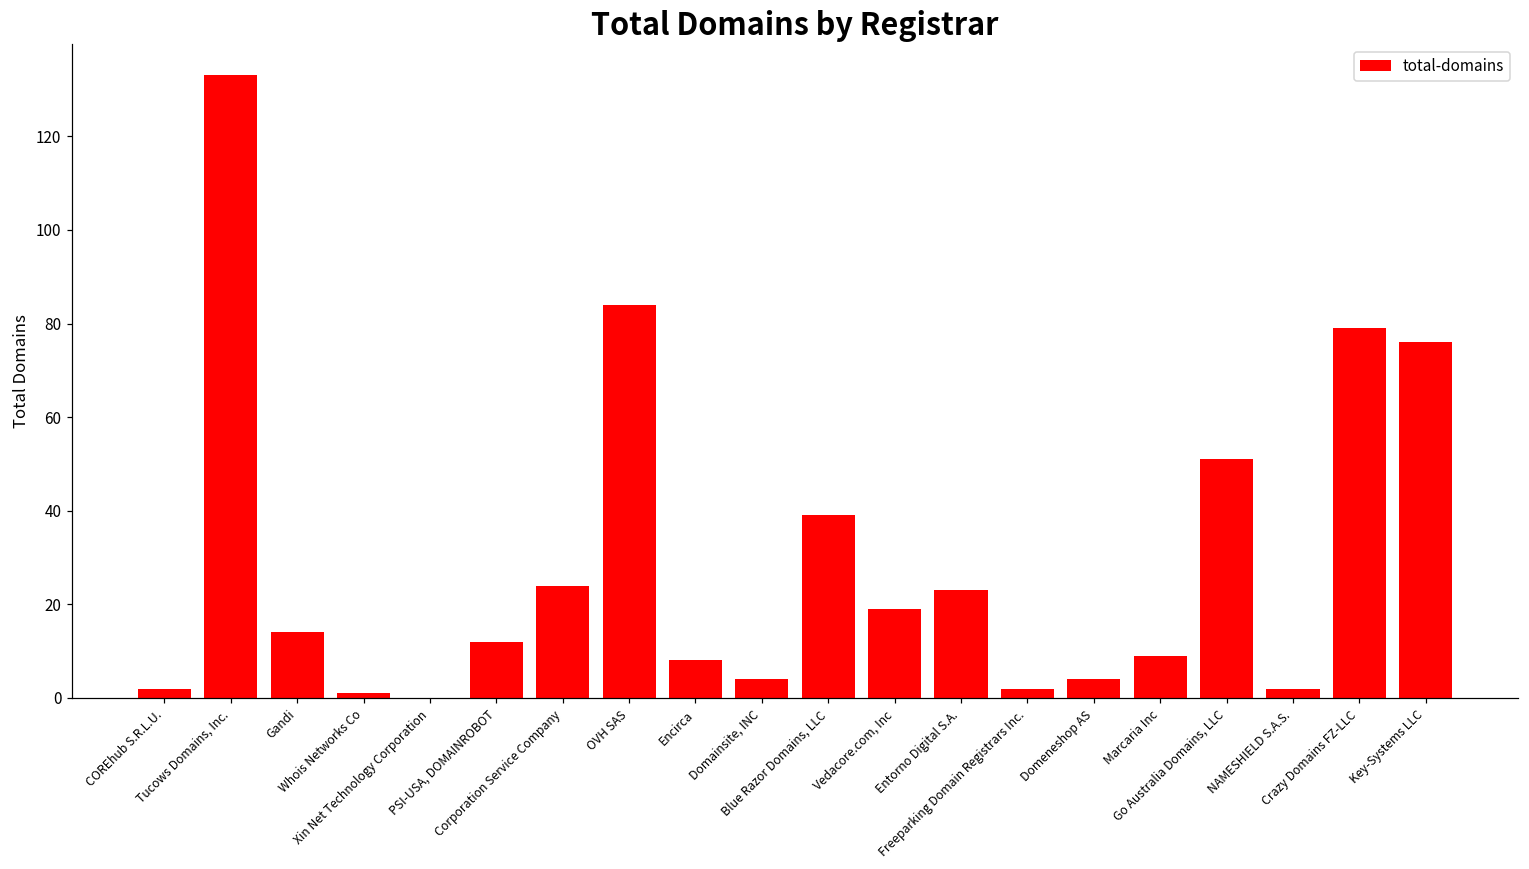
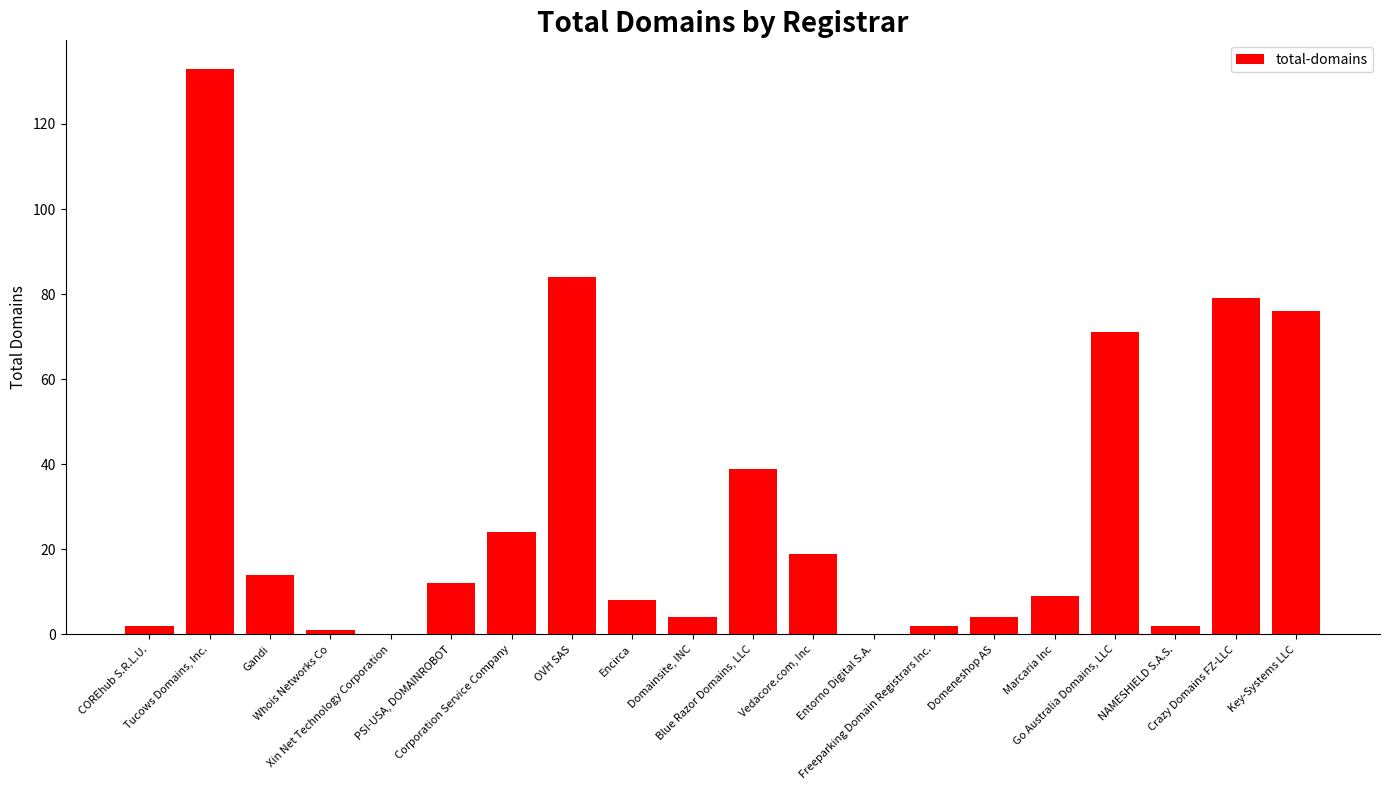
Entorno Digital S.A.: 23 -> 0
Go Australia Domains, LLC: 51 -> 71
